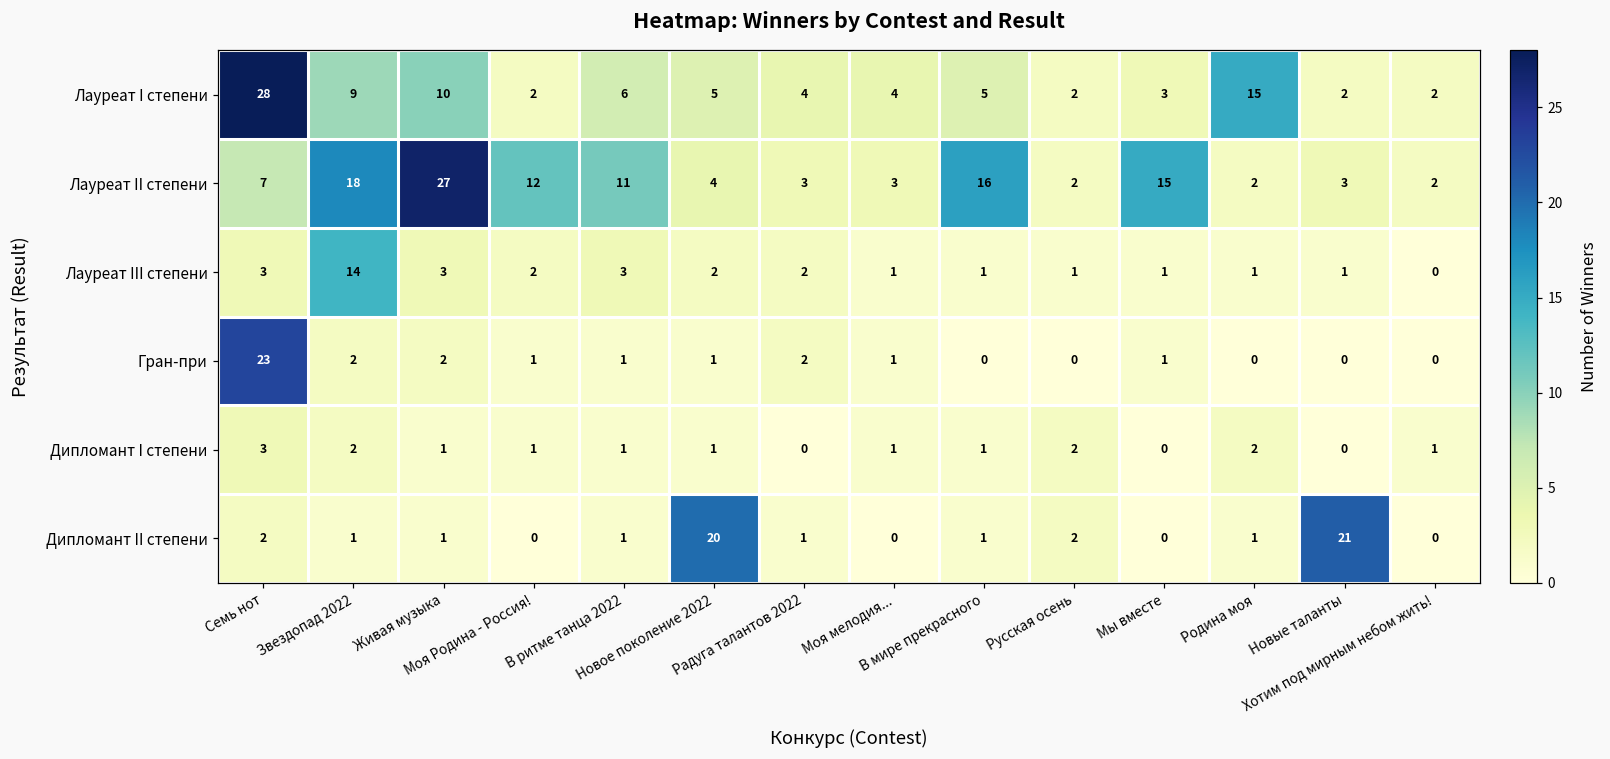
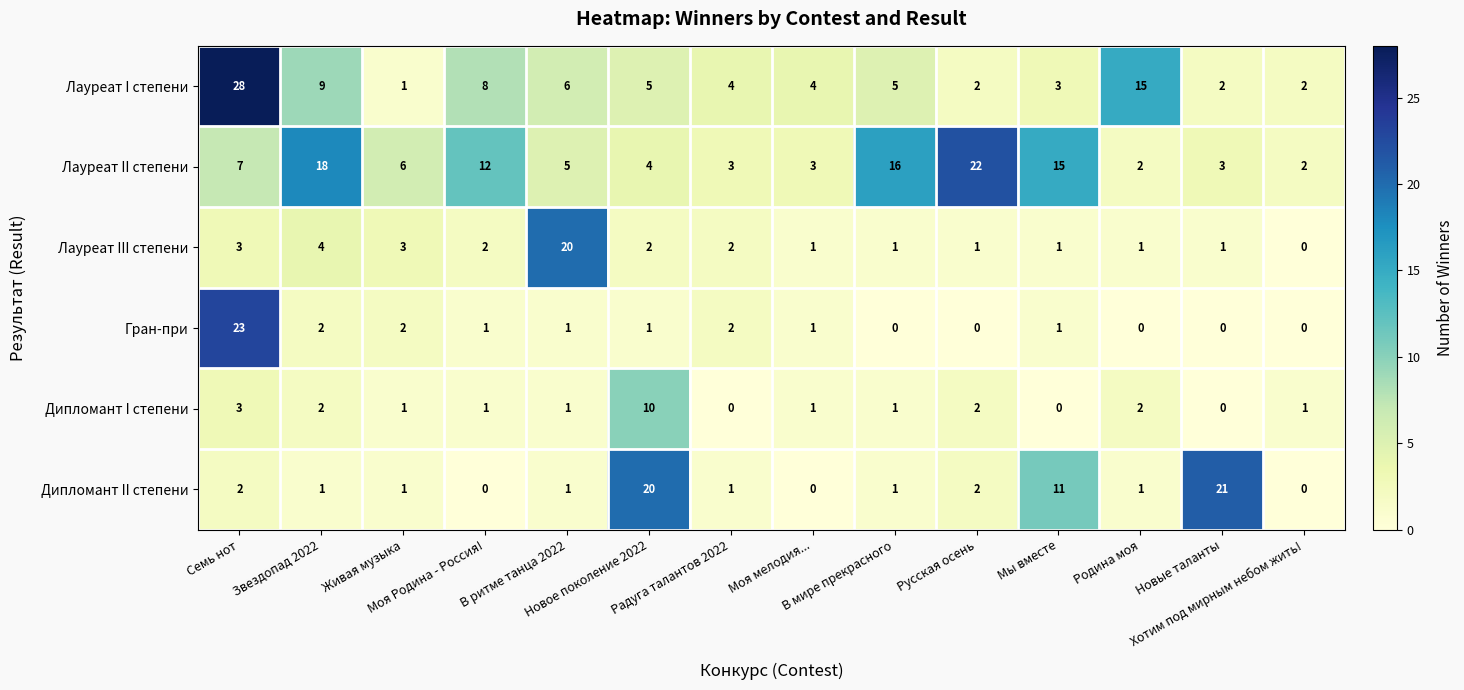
Лауреат I степени, Живая музыка: 10 -> 1
Лауреат I степени, Моя Родина - Россия!: 2 -> 8
Лауреат II степени, Живая музыка: 27 -> 6
Лауреат II степени, В ритме танца 2022: 11 -> 5
Лауреат II степени, Русская осень: 2 -> 22
Лауреат III степени, Звездопад 2022: 14 -> 4
Лауреат III степени, В ритме танца 2022: 3 -> 20
Дипломант I степени, Новое поколение 2022: 1 -> 10
Дипломант II степени, Мы вместе: 0 -> 11
